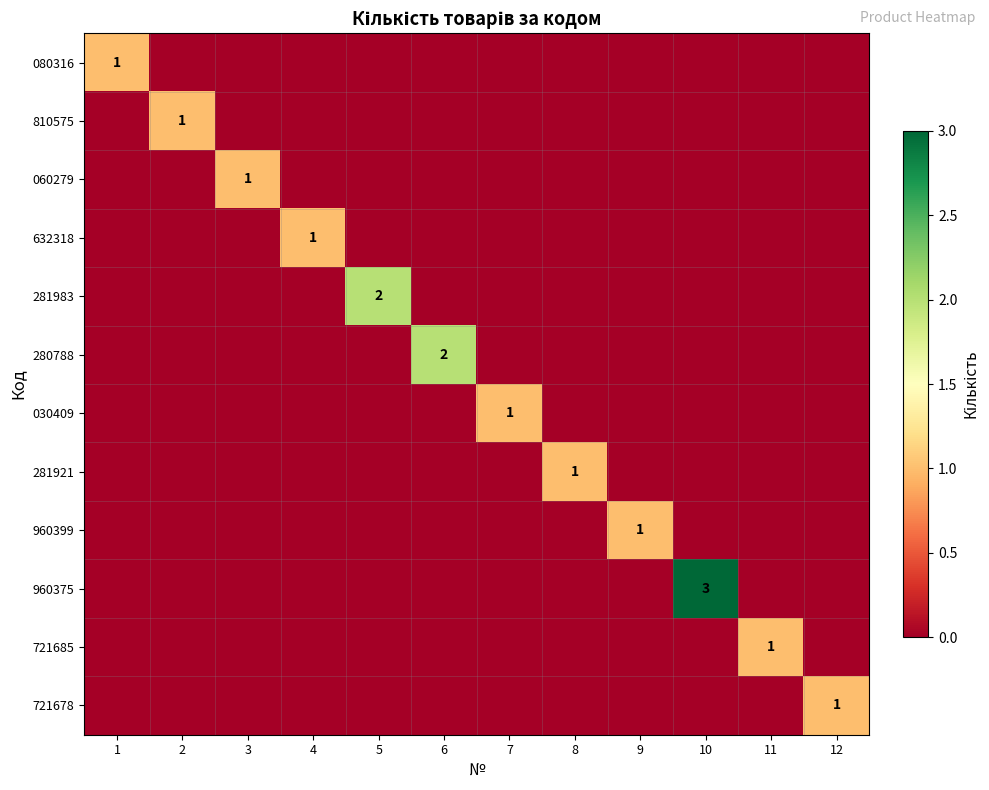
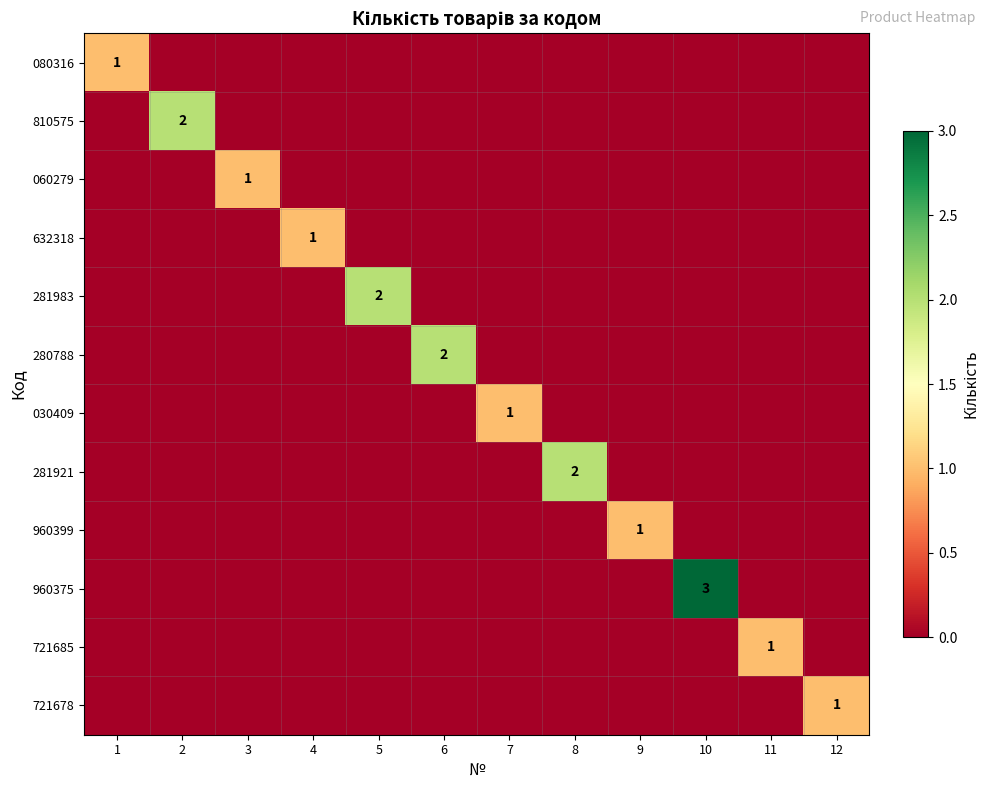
810575, 2: 1 -> 2
281921, 8: 1 -> 2
